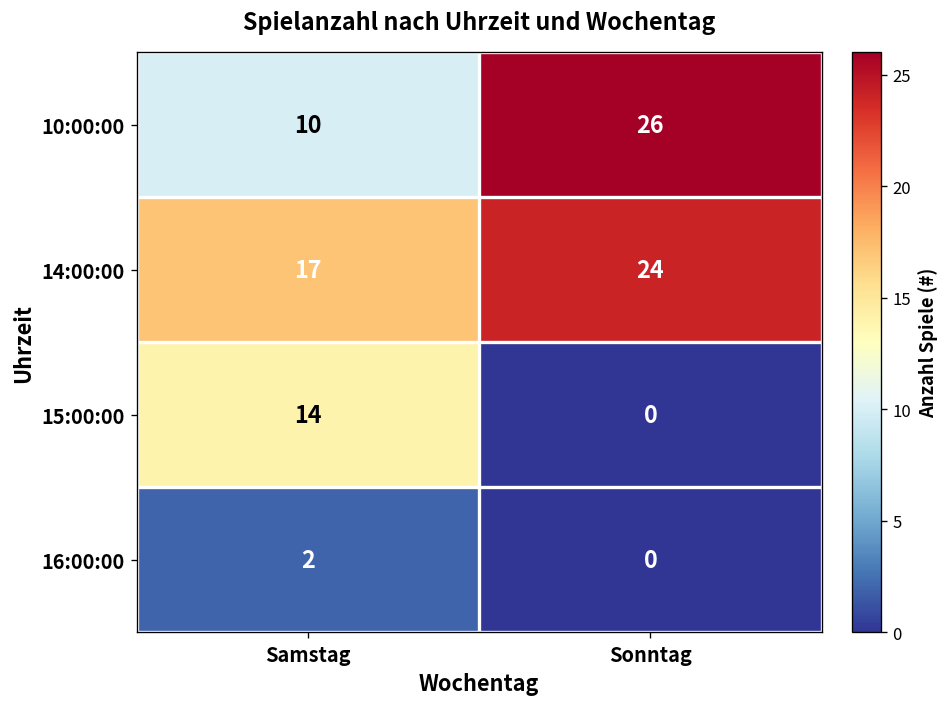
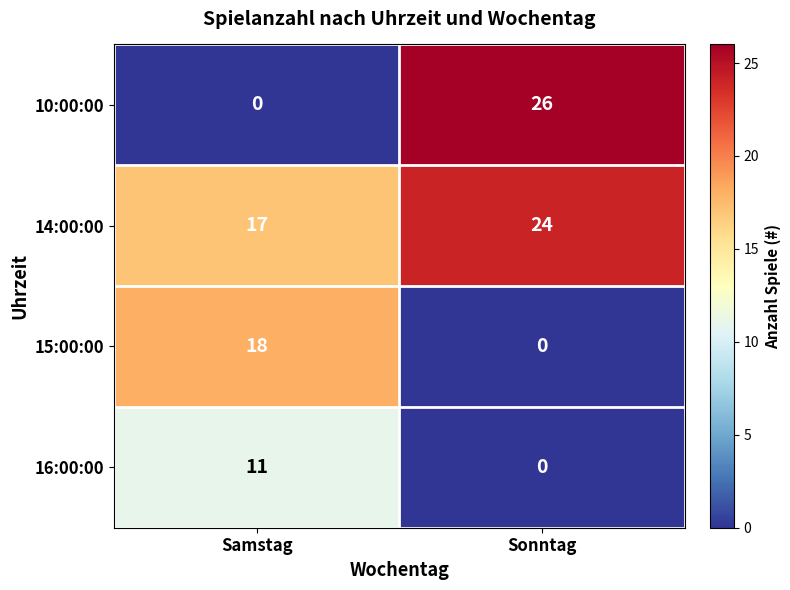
10:00:00, Samstag: 10 -> 0
15:00:00, Samstag: 14 -> 18
16:00:00, Samstag: 2 -> 11
